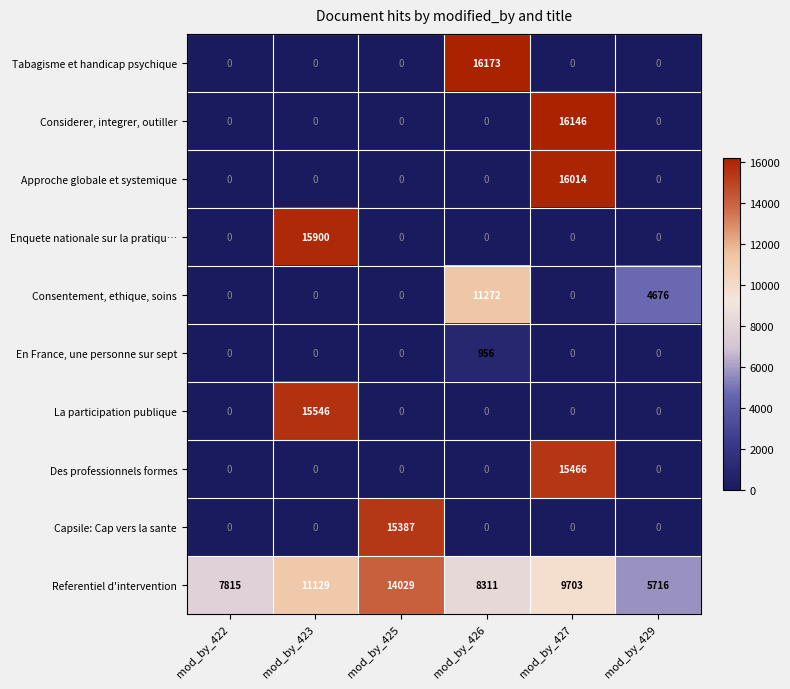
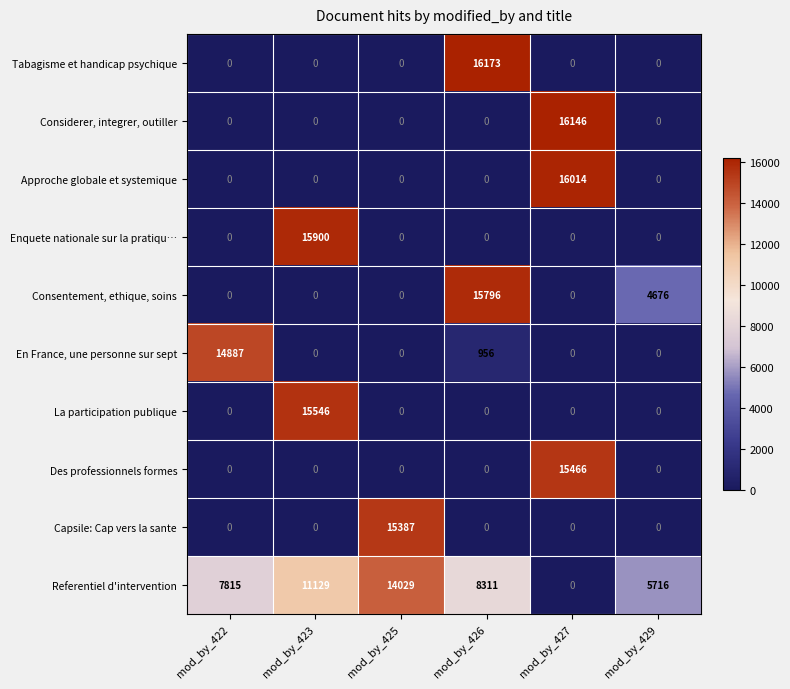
Consentement, ethique, soins, mod_by_426: 11272 -> 15796
En France, une personne sur sept, mod_by_422: 0 -> 14887
Referentiel d'intervention, mod_by_427: 9703 -> 0
